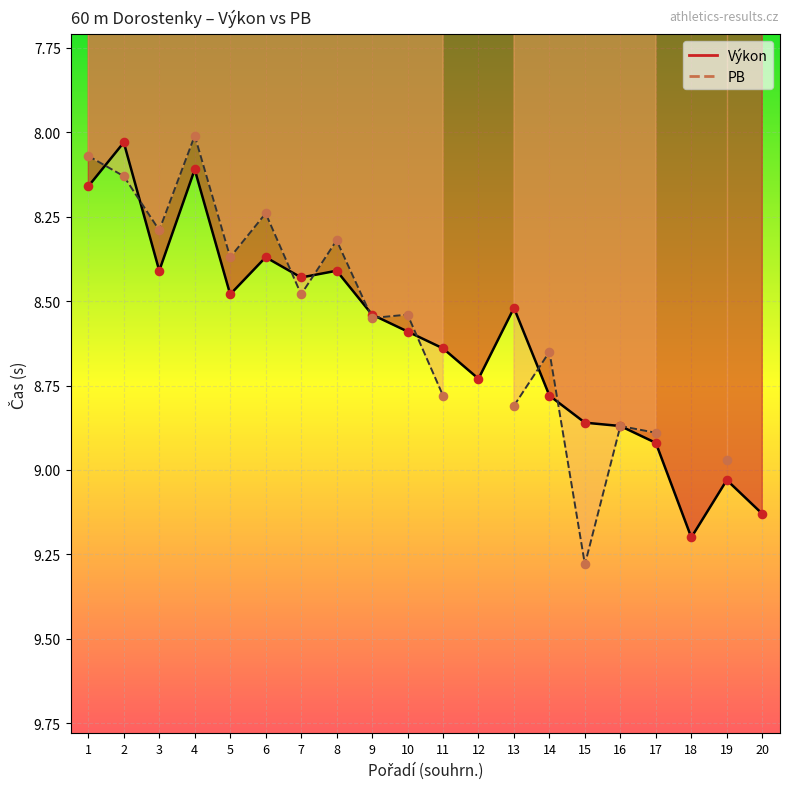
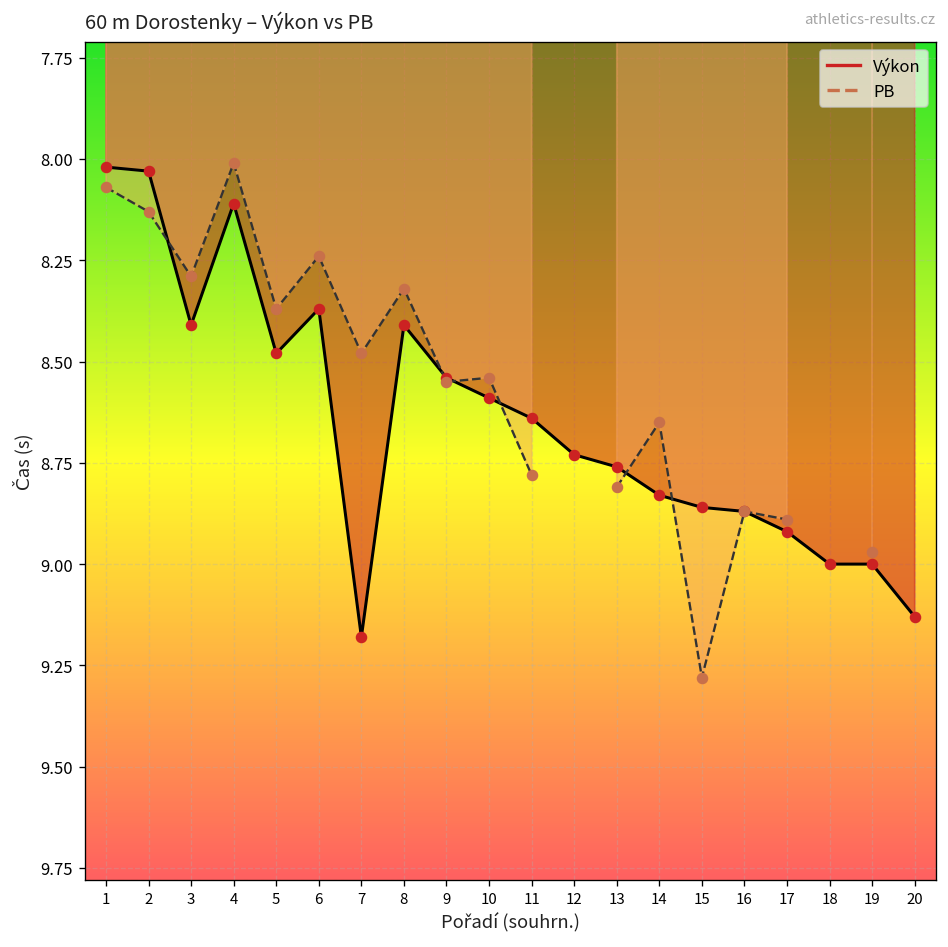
Výkon, 1: 8.16 -> 8.02
Výkon, 7: 8.43 -> 9.18
Výkon, 13: 8.52 -> 8.76
Výkon, 14: 8.78 -> 8.83
Výkon, 18: 9.2 -> 9.0
Výkon, 19: 9.03 -> 9.00
